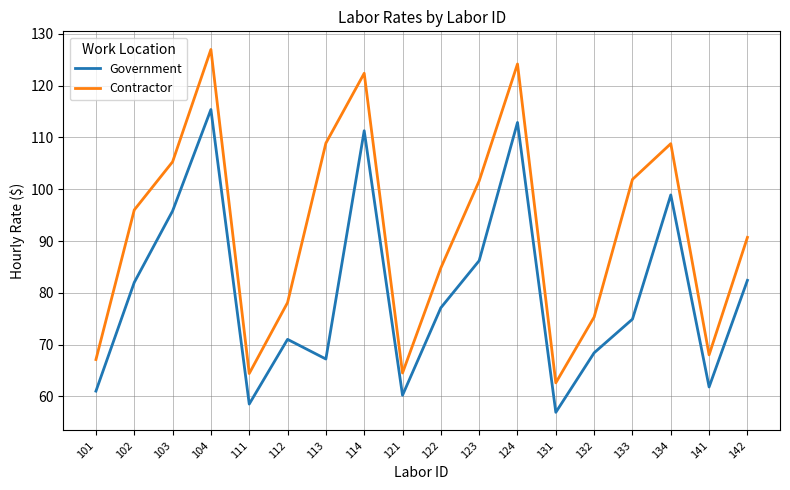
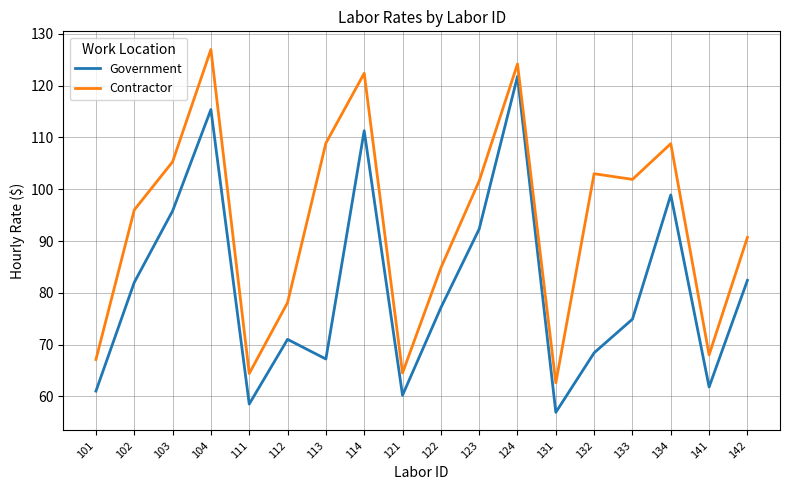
Government, 123: 86 -> 92
Government, 124: 113 -> 122
Contractor, 132: 75 -> 103
